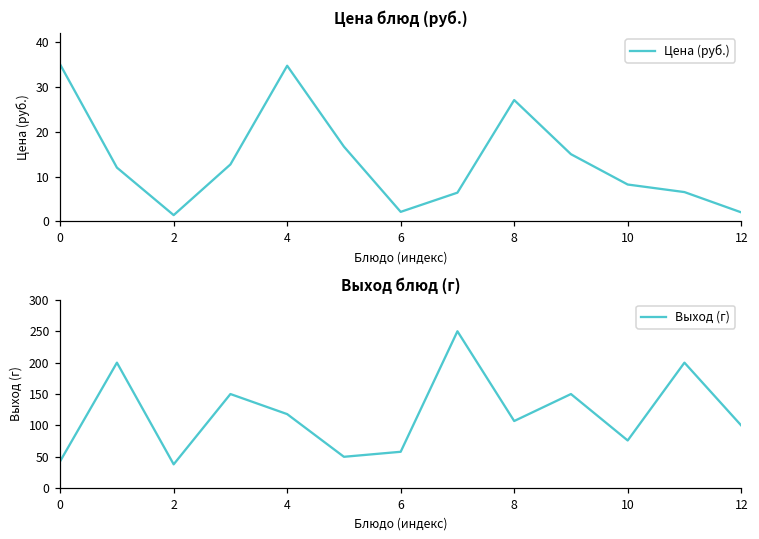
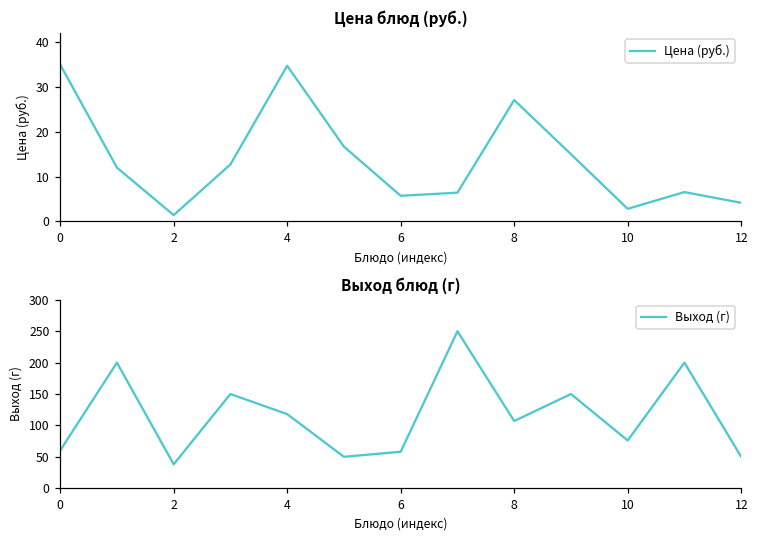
Цена блюд (руб.), 6: 2 -> 6
Цена блюд (руб.), 10: 8 -> 3
Цена блюд (руб.), 12: 2 -> 4
Выход блюд (г), 0: 40 -> 60
Выход блюд (г), 12: 100 -> 50
